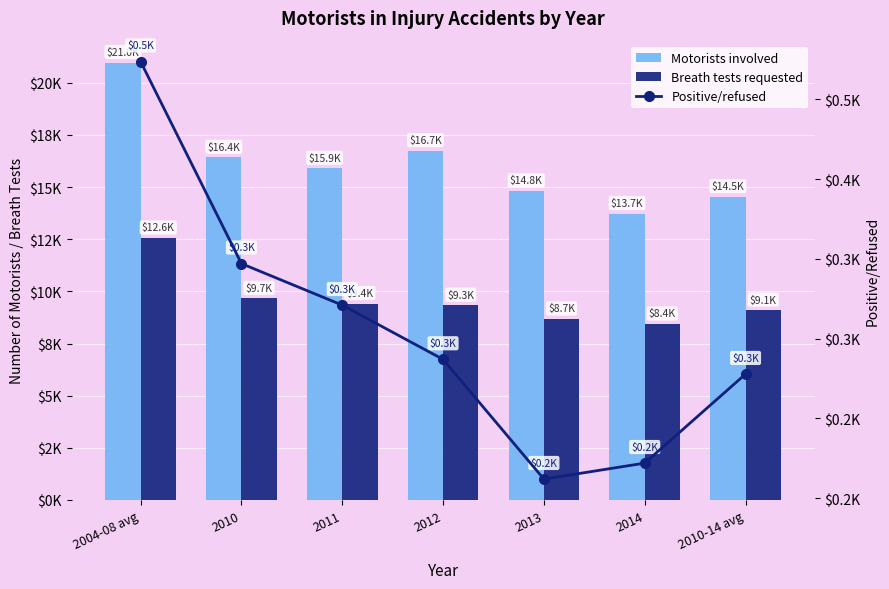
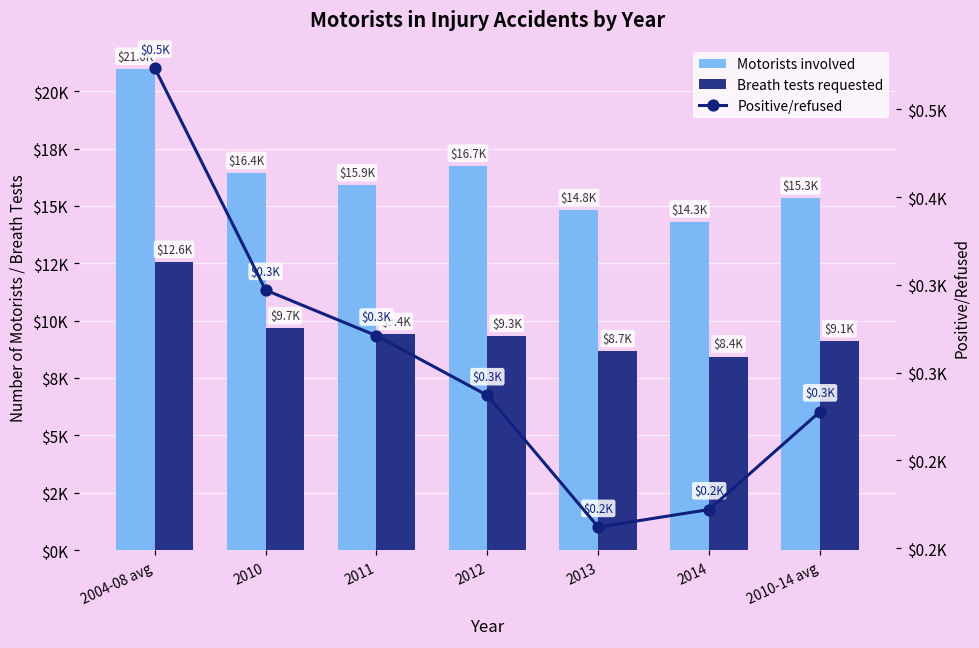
Motorists involved, 2014: $13.7K -> $14.3K
Motorists involved, 2010-14 avg: $14.5K -> $15.3K
